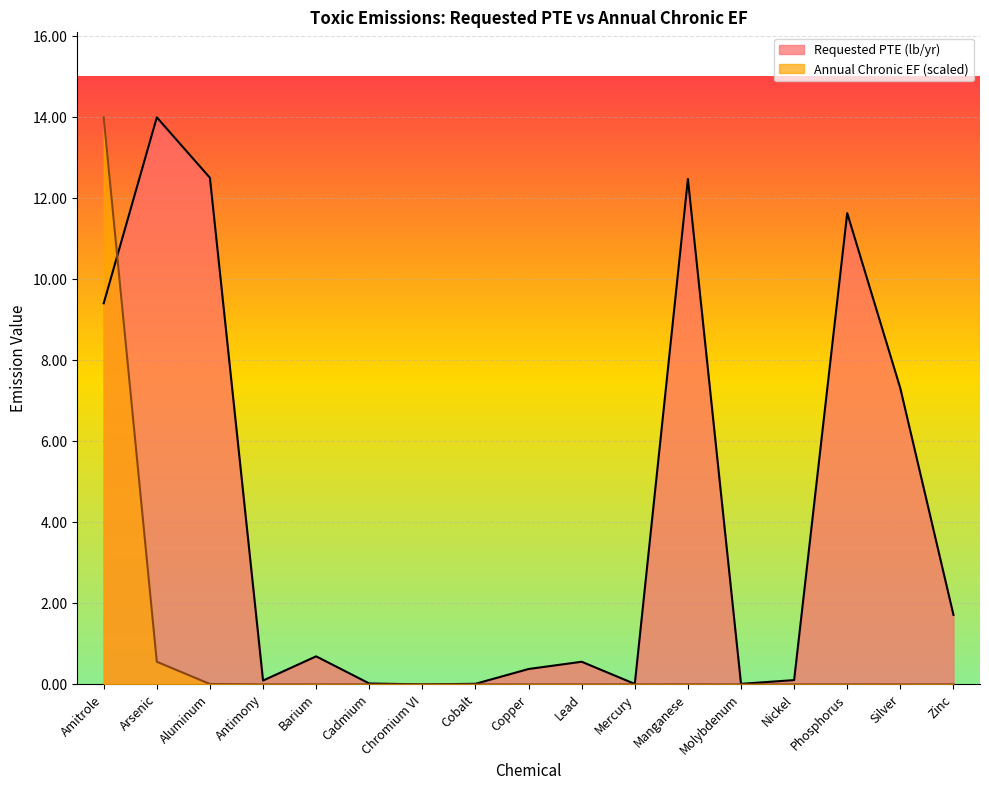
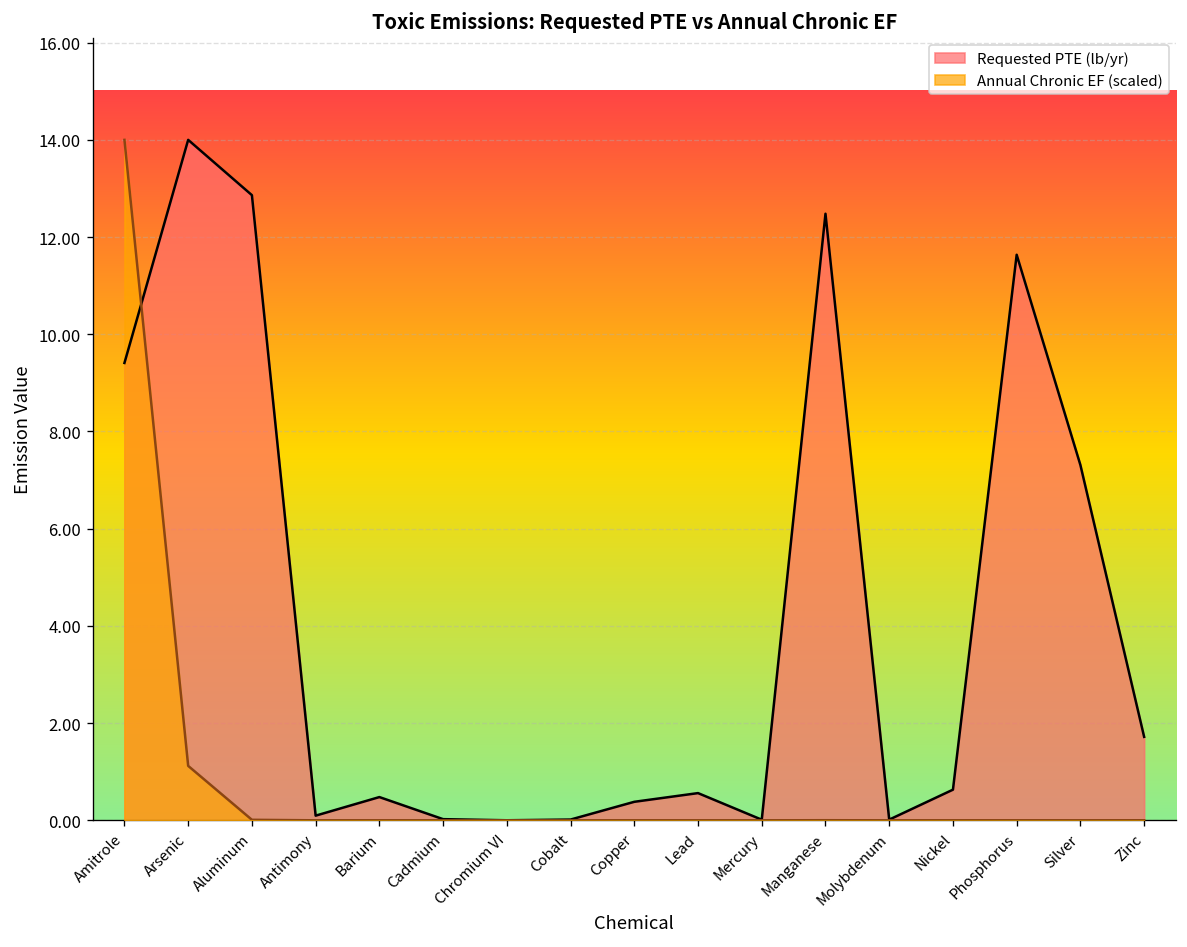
Annual Chronic EF (scaled), Arsenic: 0.6 -> 1.1
Requested PTE (lb/yr), Aluminum: 12.5 -> 12.9
Requested PTE (lb/yr), Barium: 0.7 -> 0.5
Requested PTE (lb/yr), Nickel: 0.1 -> 0.6
